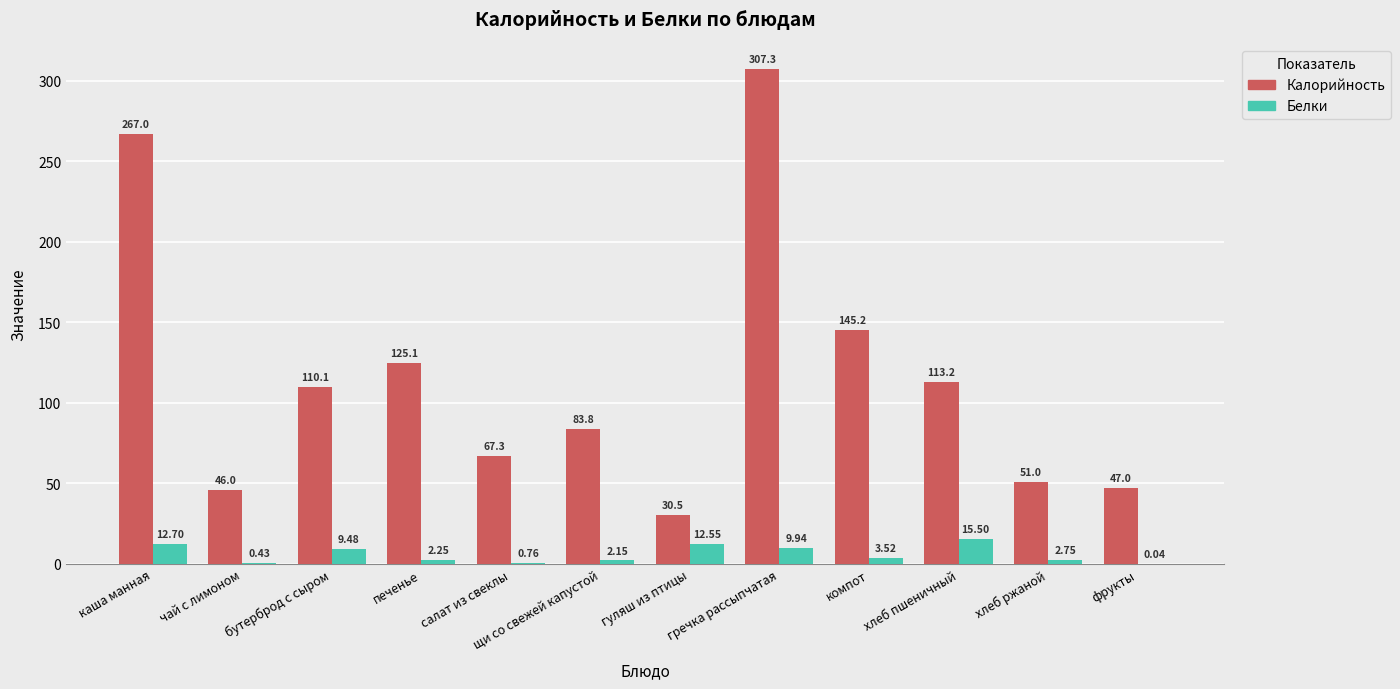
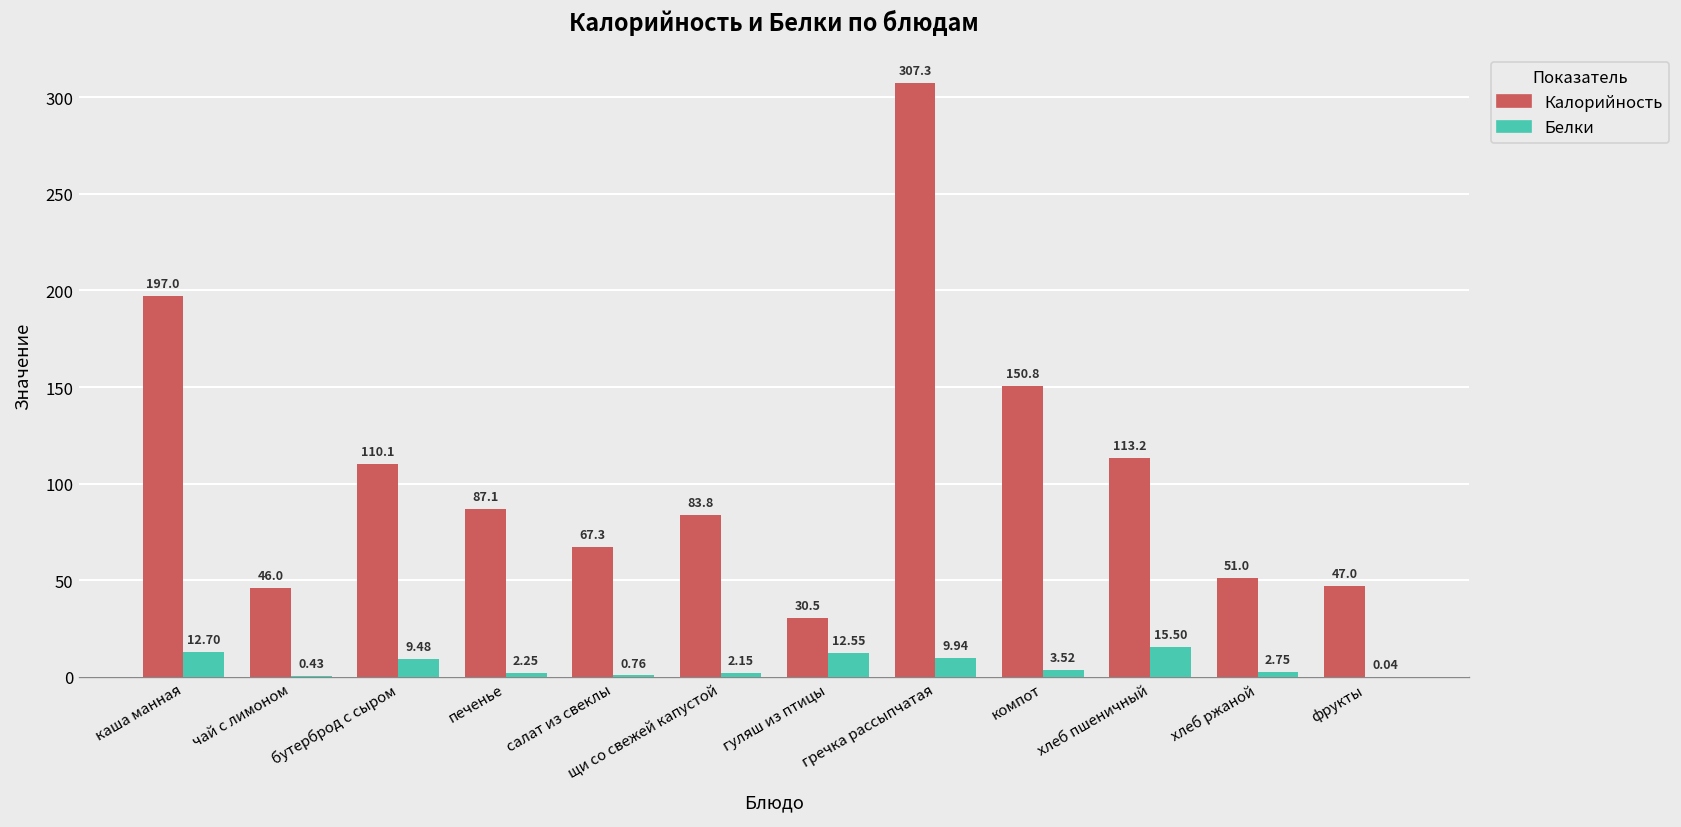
Калорийность, каша манная: 267.0 -> 197.0
Калорийность, печенье: 125.1 -> 87.1
Калорийность, компот: 145.2 -> 150.8
